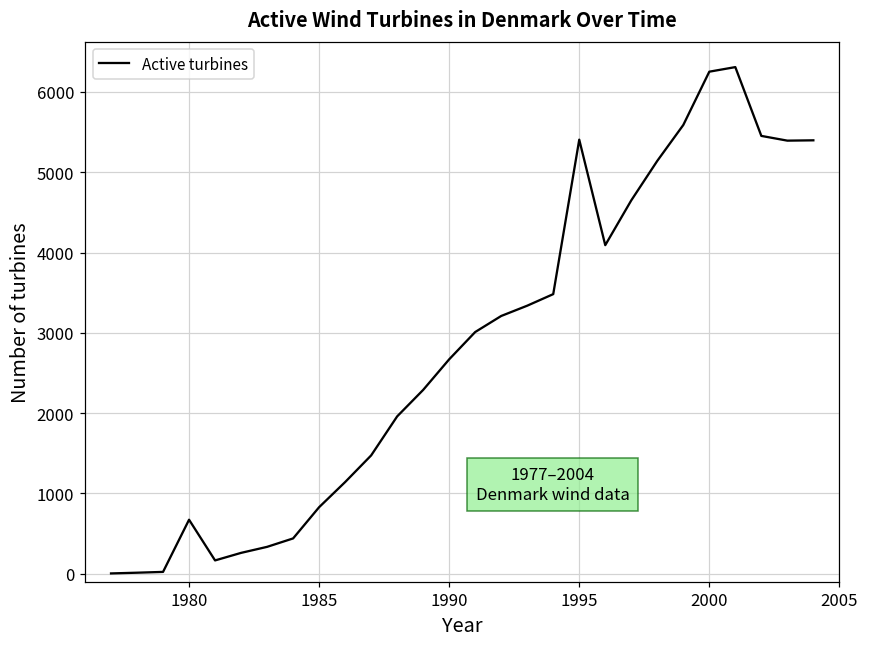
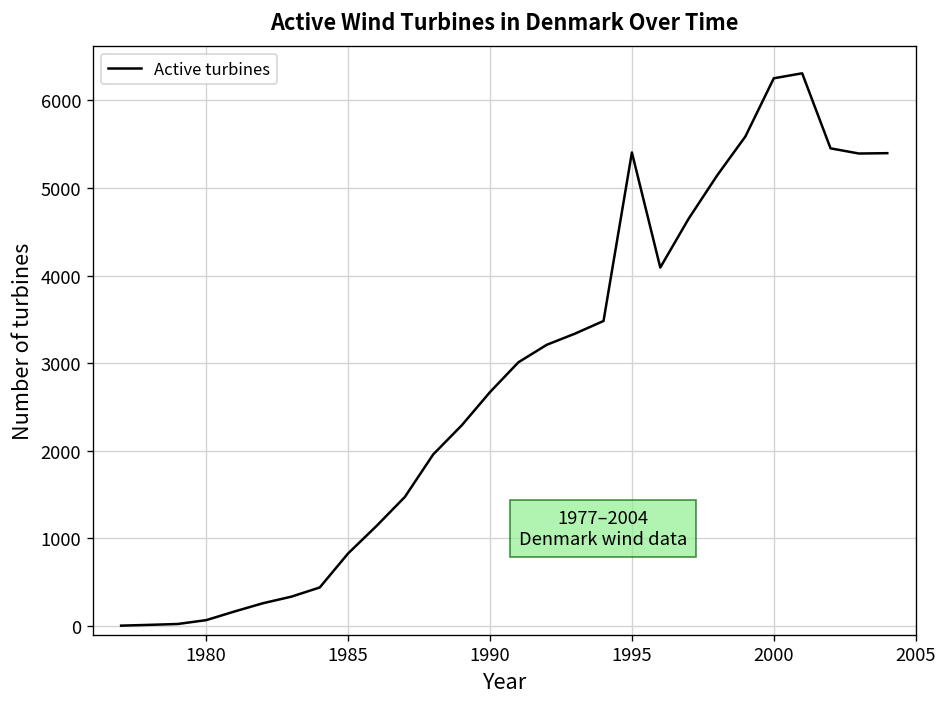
1980: 700 -> 100
